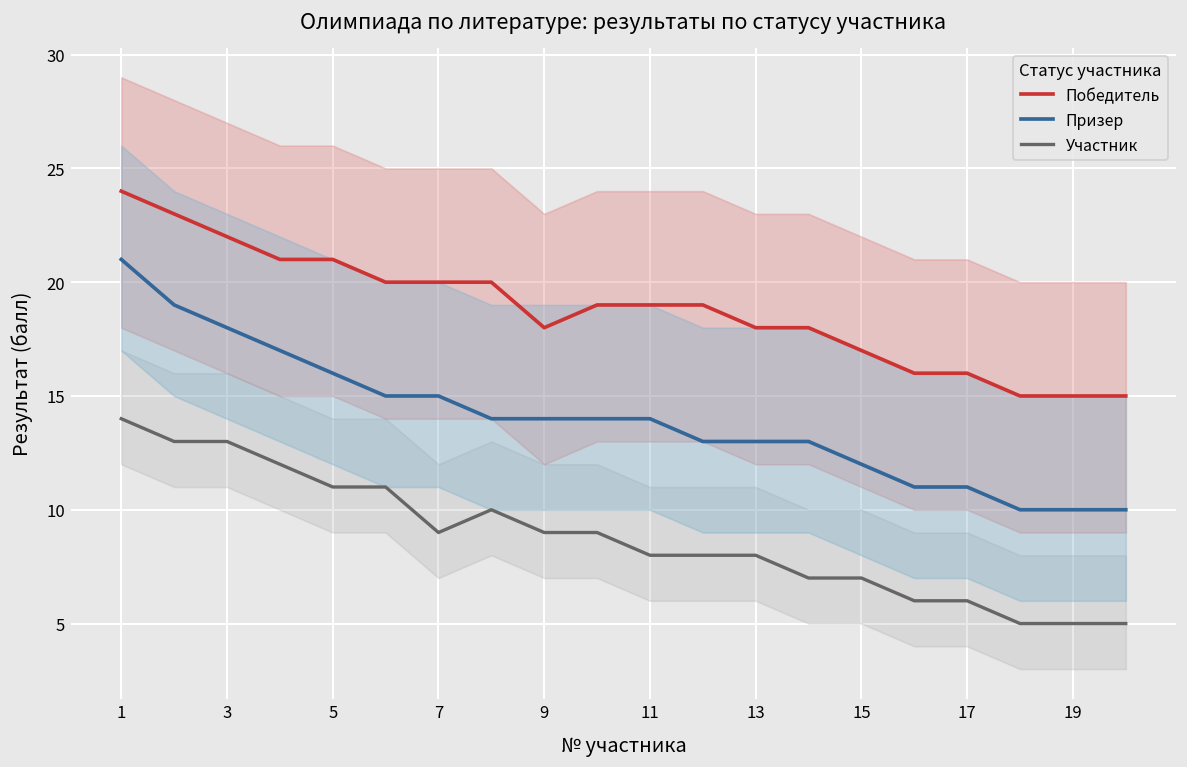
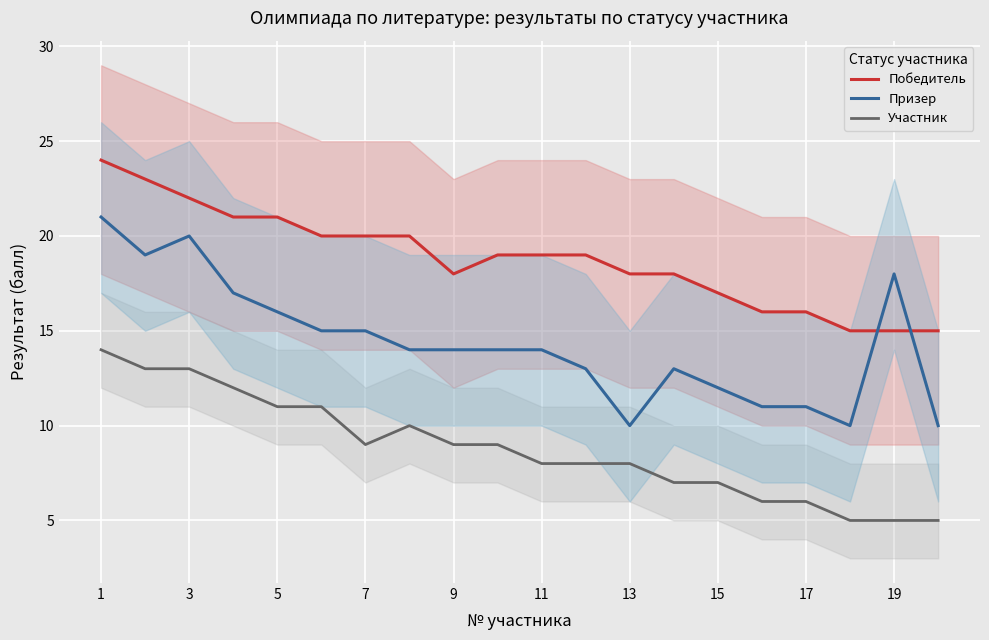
Призер, 3: 18 -> 20
Призер, 13: 13 -> 10
Призер, 19: 10 -> 18
